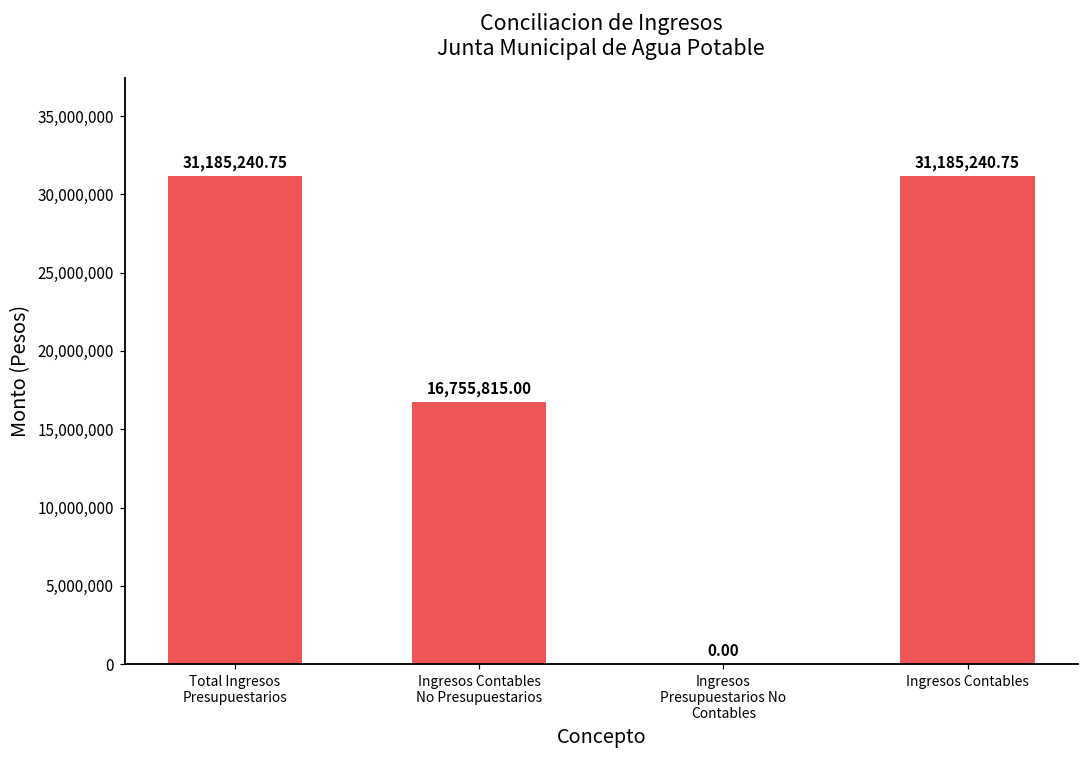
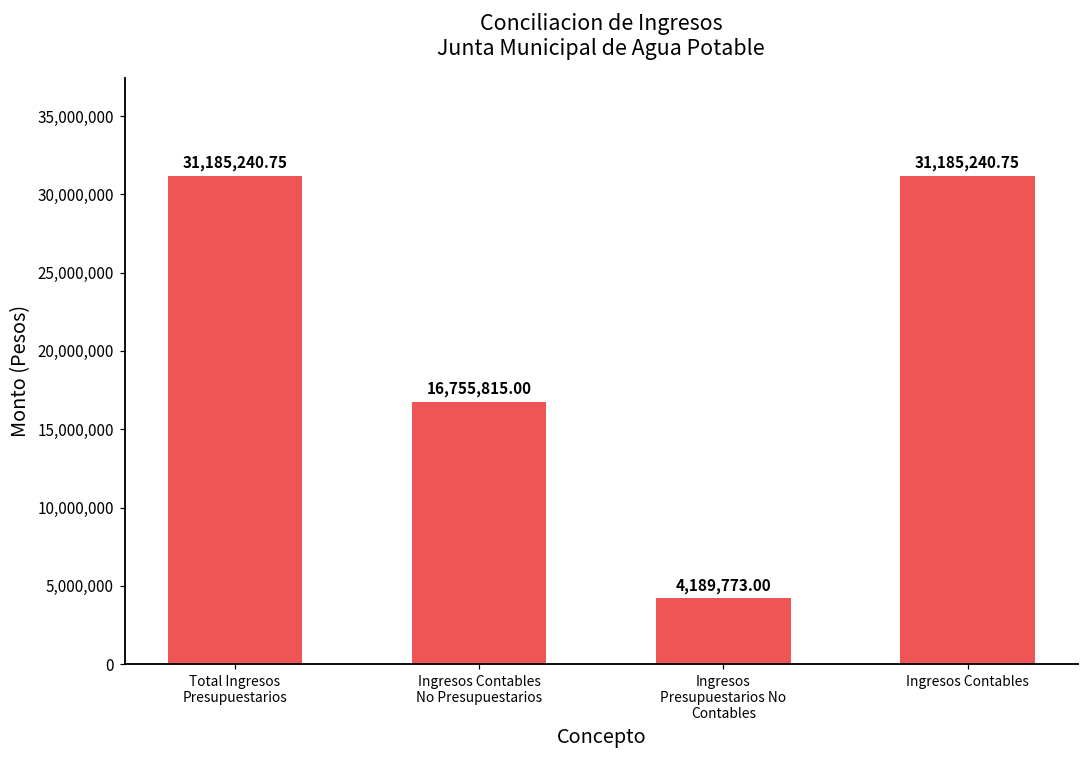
Ingresos Presupuestarios No Contables: 0.00 -> 4,189,773.00
